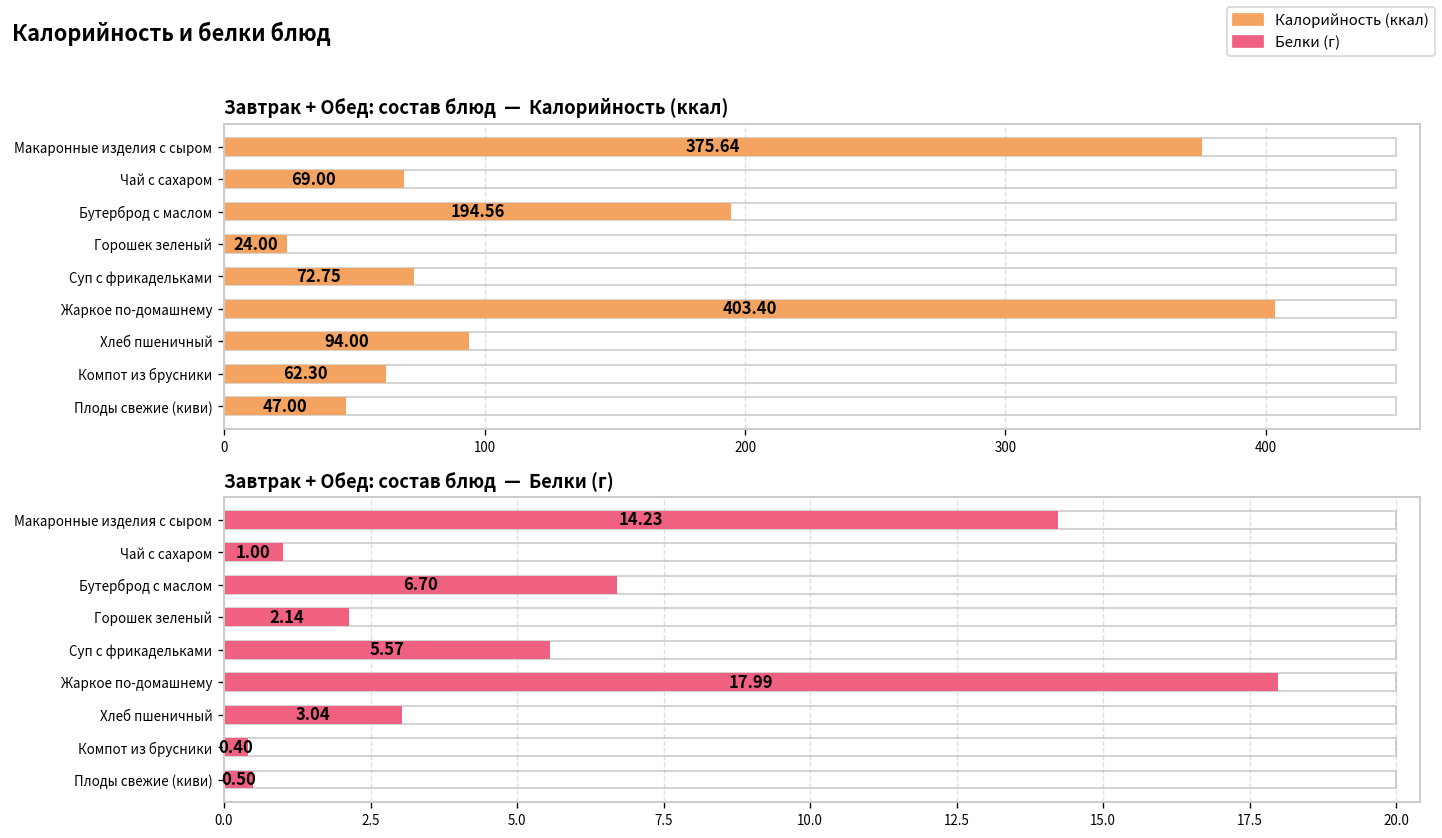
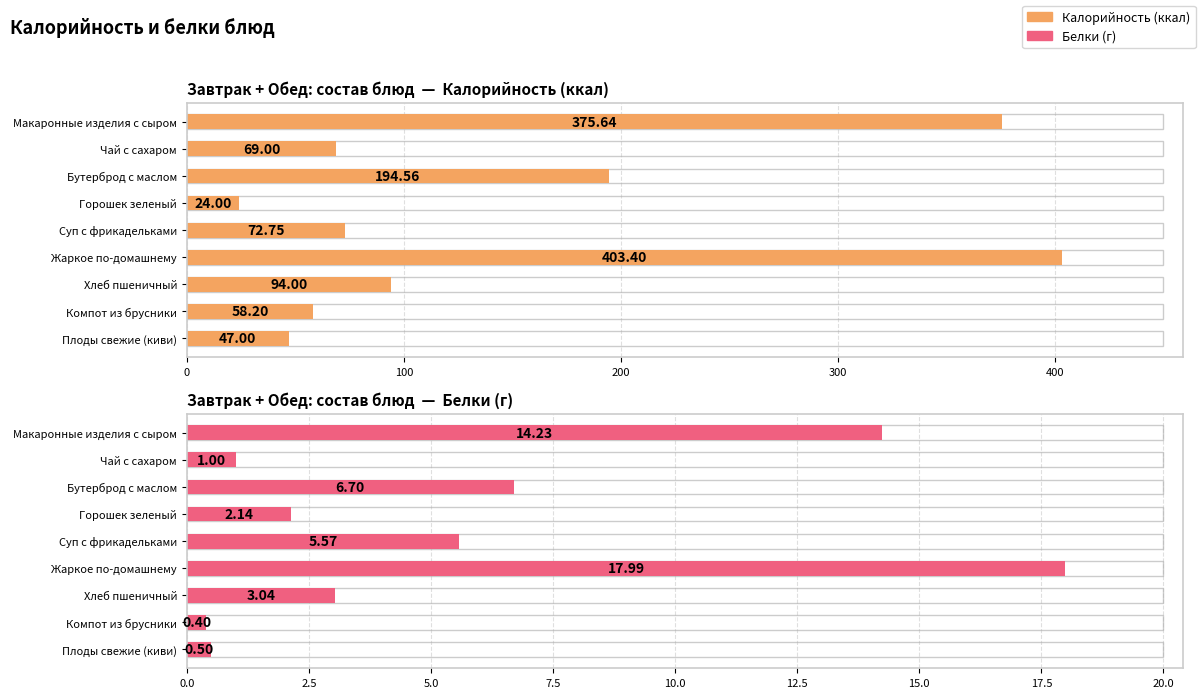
Завтрак + Обед: состав блюд — Калорийность (ккал), Калорийность (ккал), Компот из брусники: 62.30 -> 58.20
